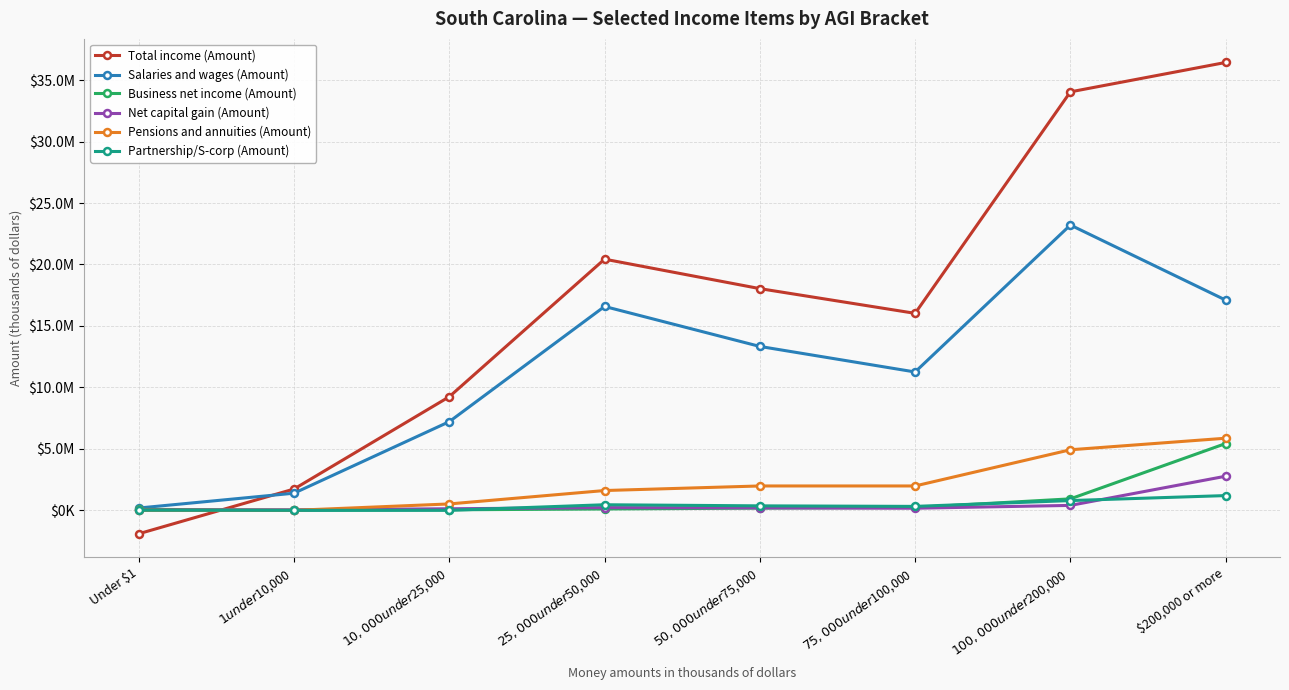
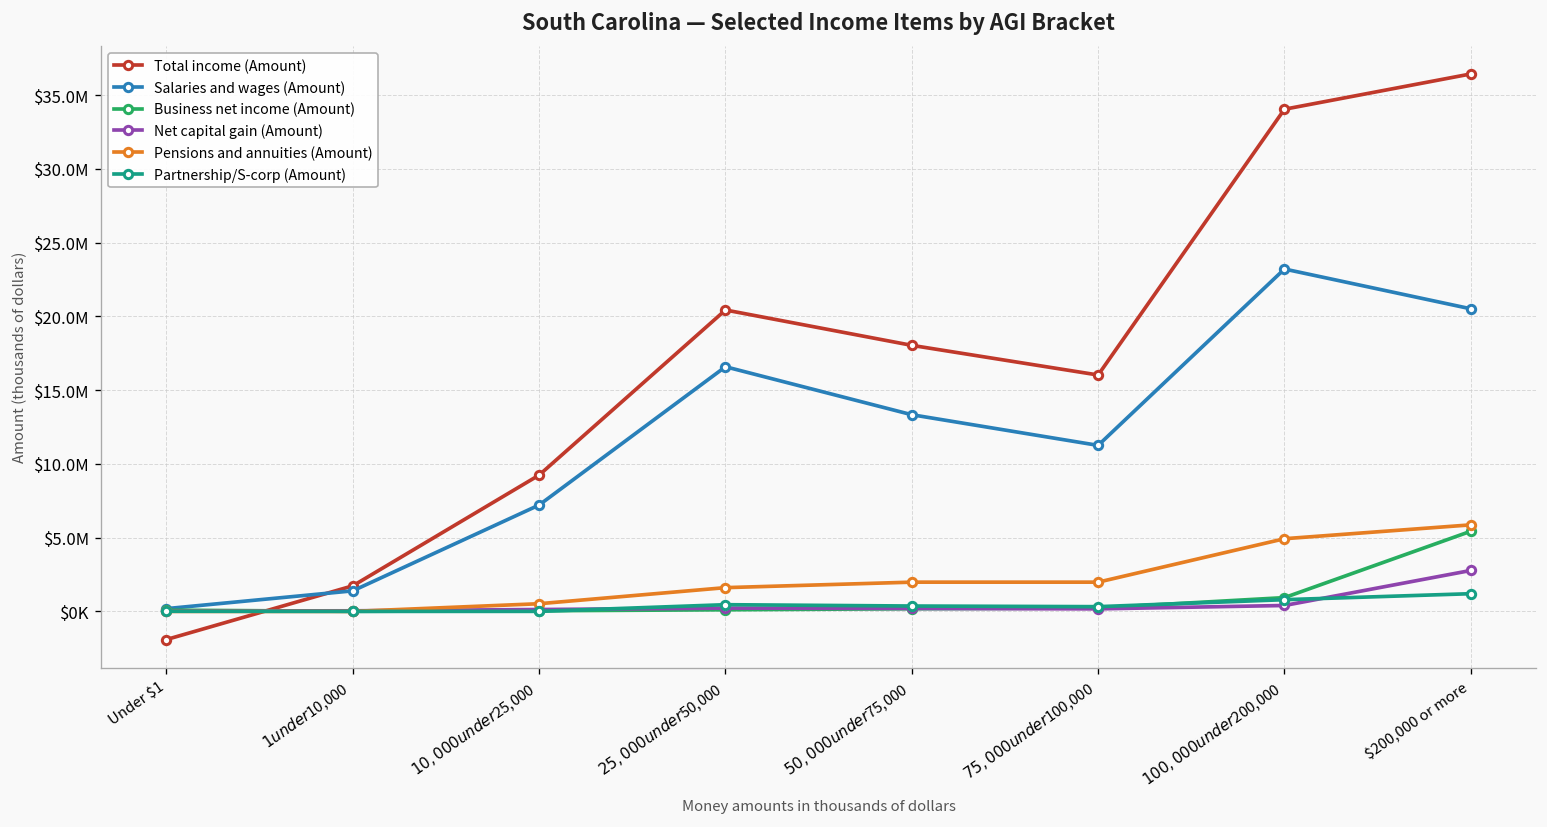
Salaries and wages (Amount), $200,000 or more: $17100000 -> $20500000
